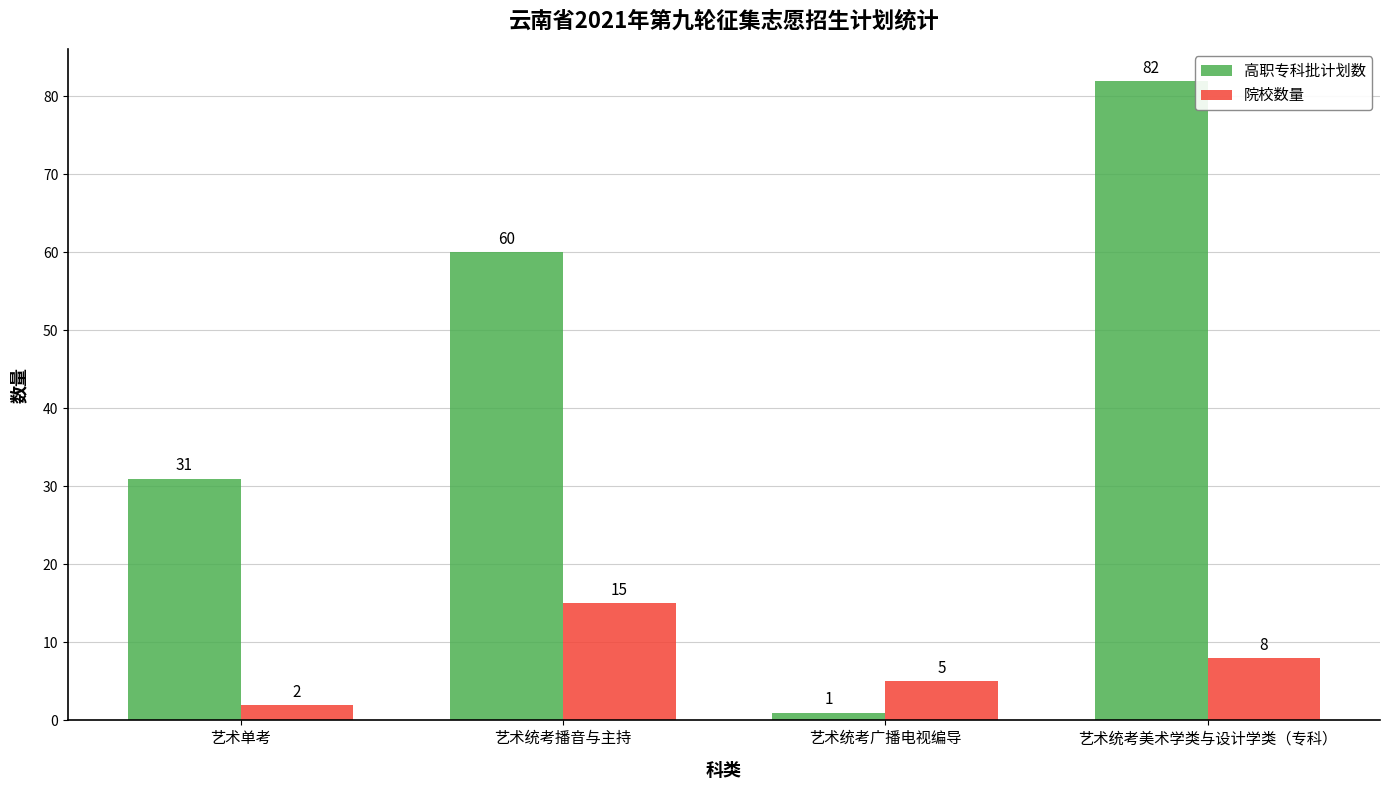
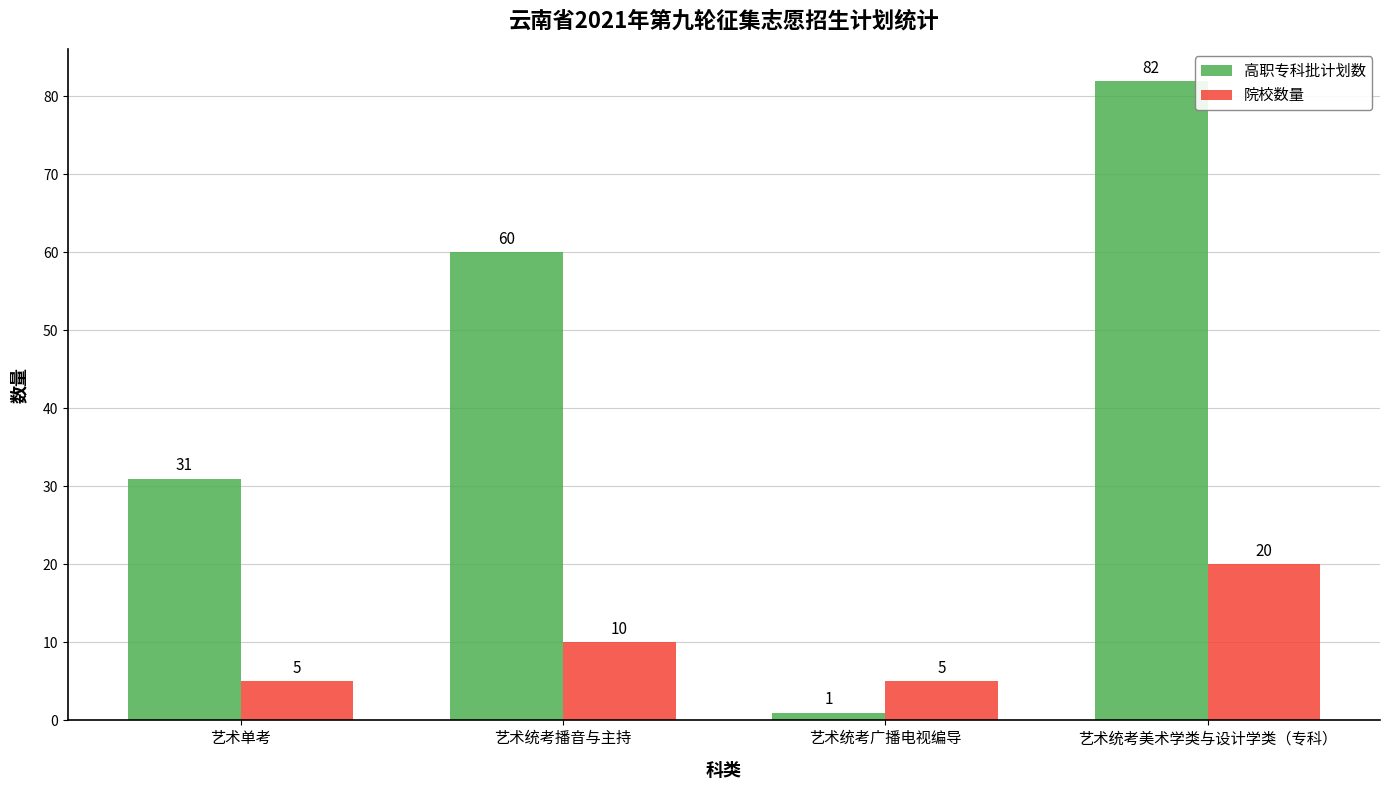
院校数量, 艺术单考: 2 -> 5
院校数量, 艺术统考播音与主持: 15 -> 10
院校数量, 艺术统考美术学类与设计学类（专科）: 8 -> 20
